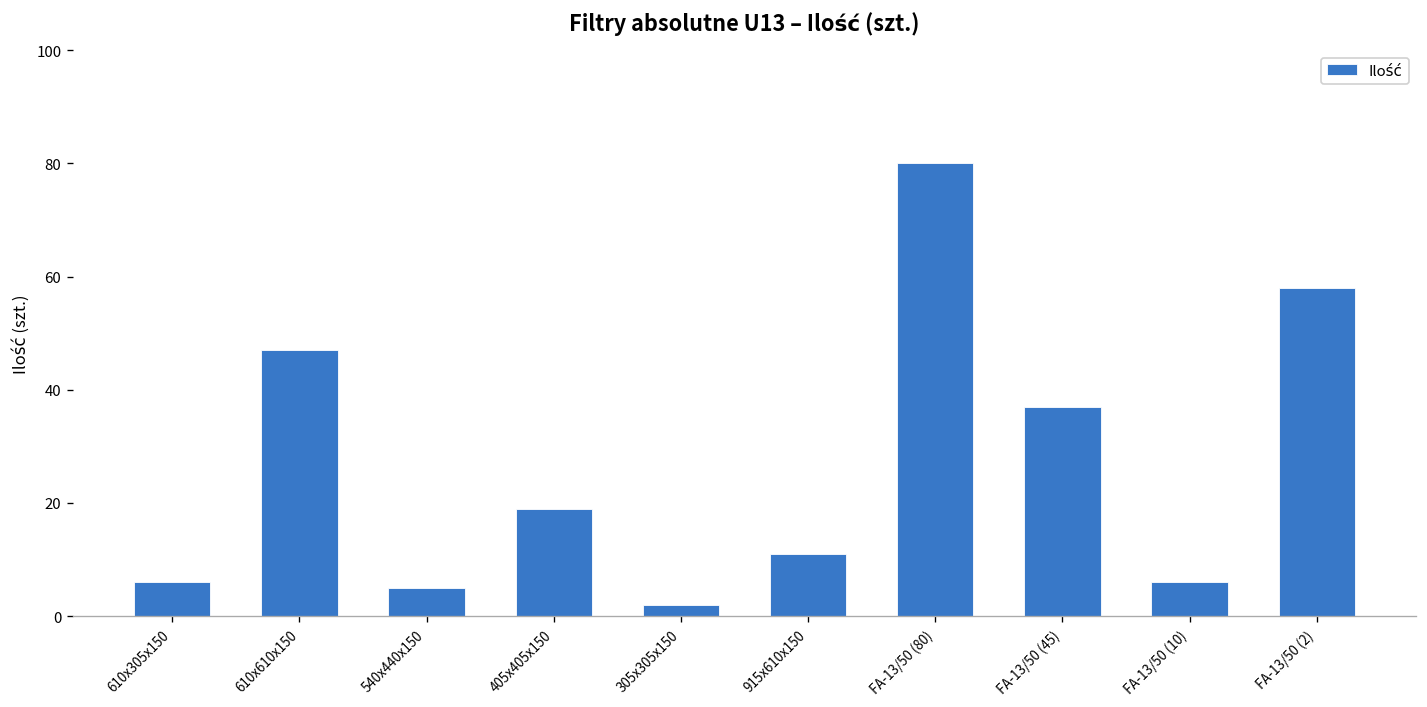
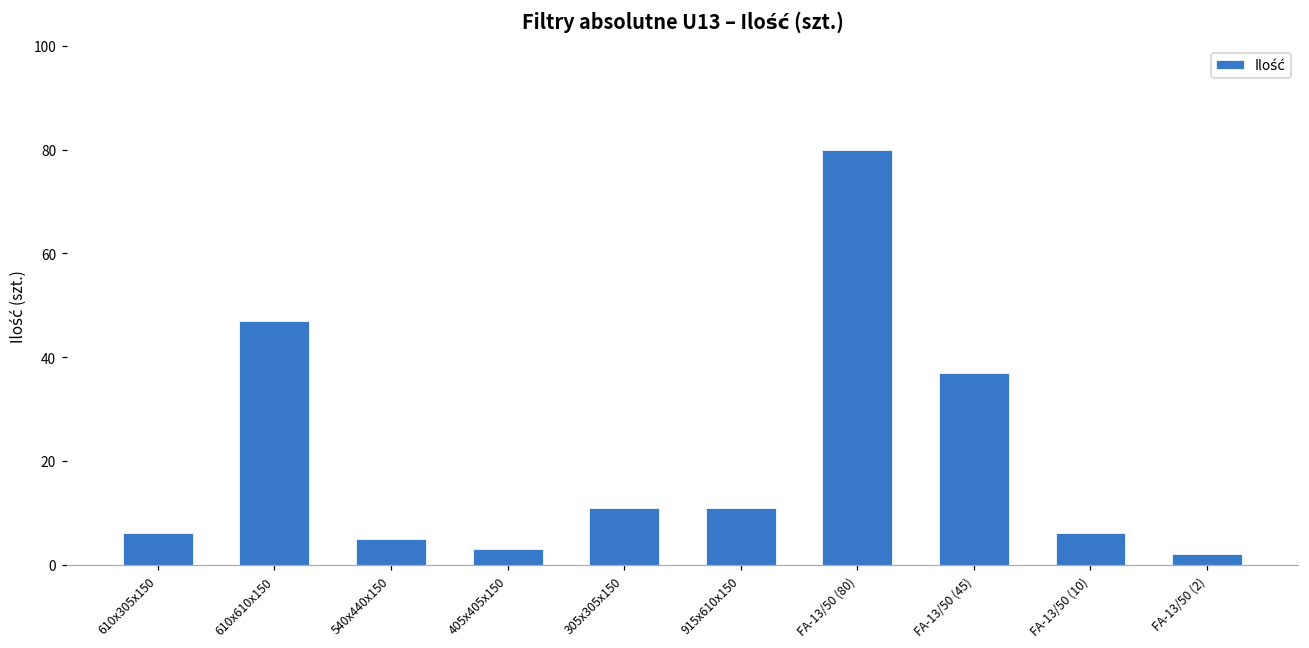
405x405x150: 19 -> 3
305x305x150: 2 -> 11
FA-13/50 (2): 58 -> 2
